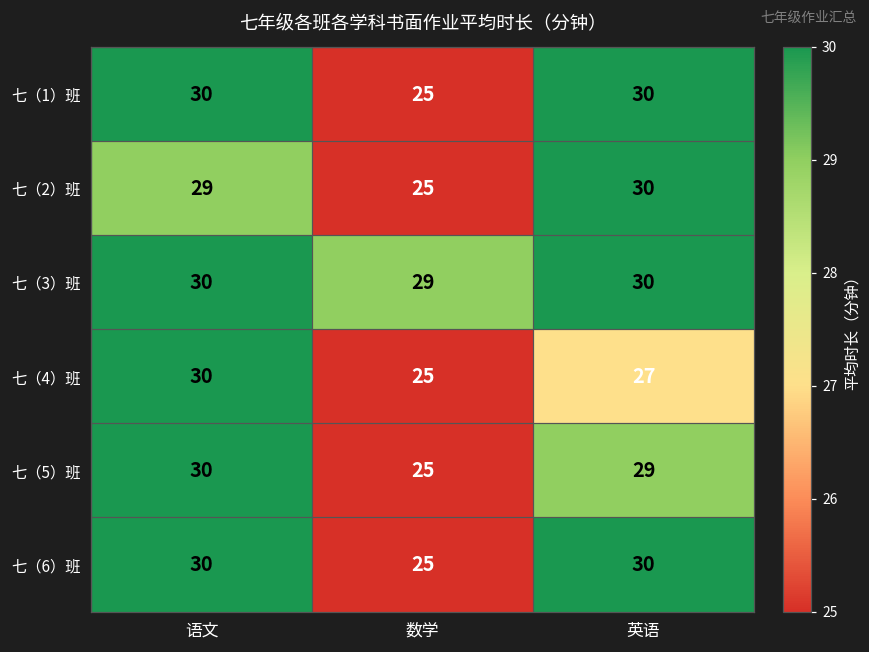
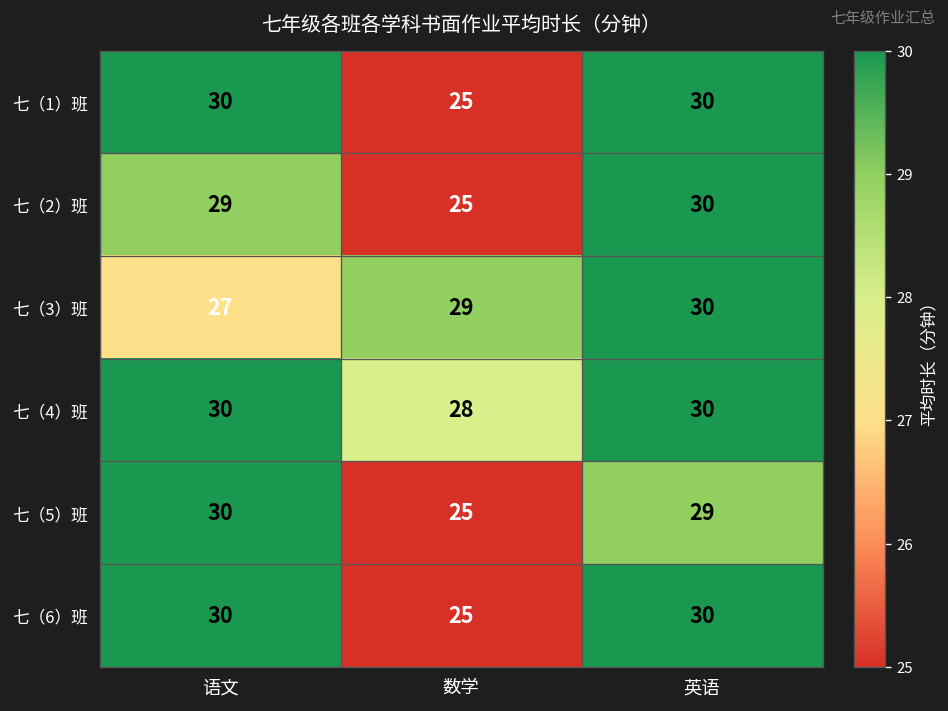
七（3）班, 语文: 30 -> 27
七（4）班, 数学: 25 -> 28
七（4）班, 英语: 27 -> 30
